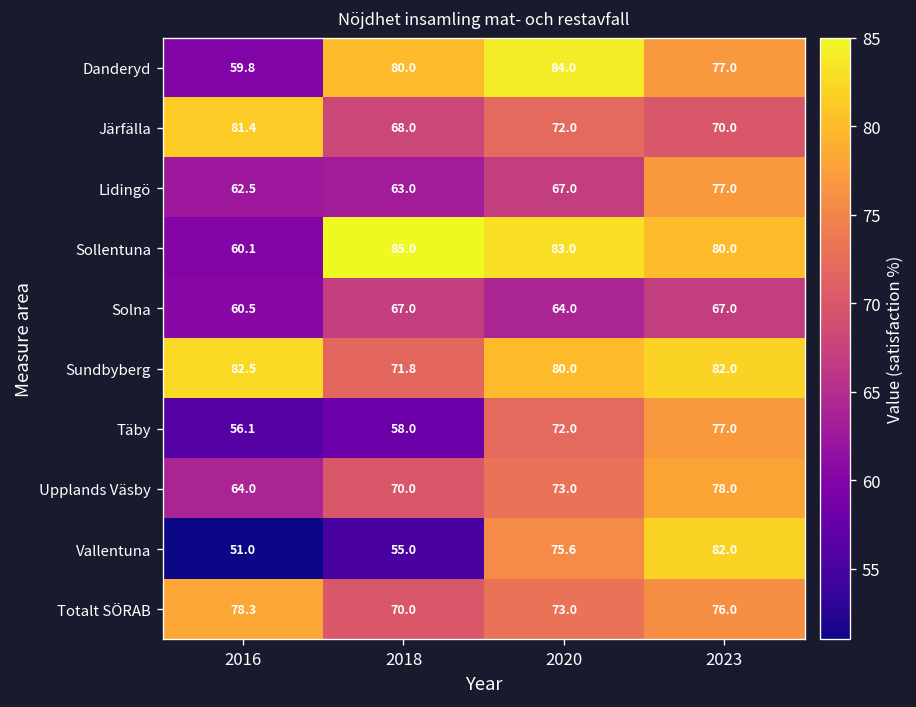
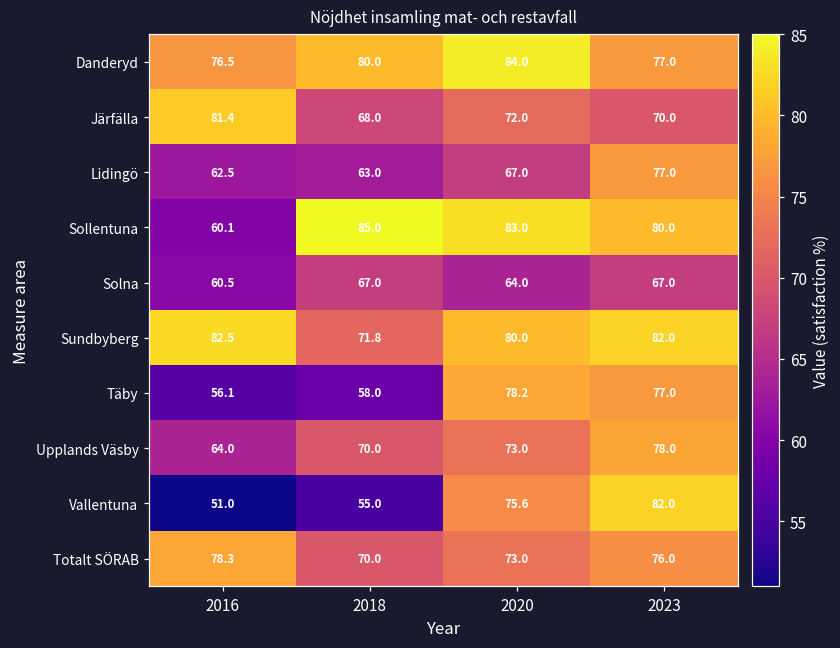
Danderyd, 2016: 59.8 -> 76.5
Täby, 2020: 72.0 -> 78.2
